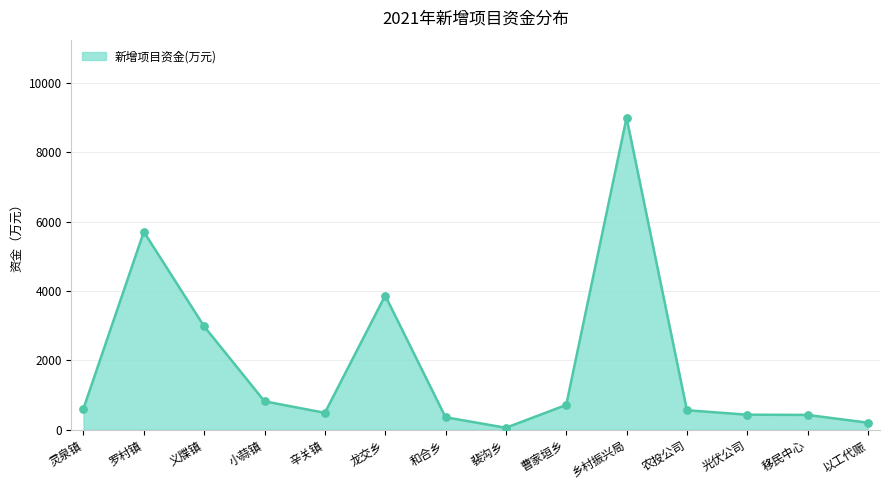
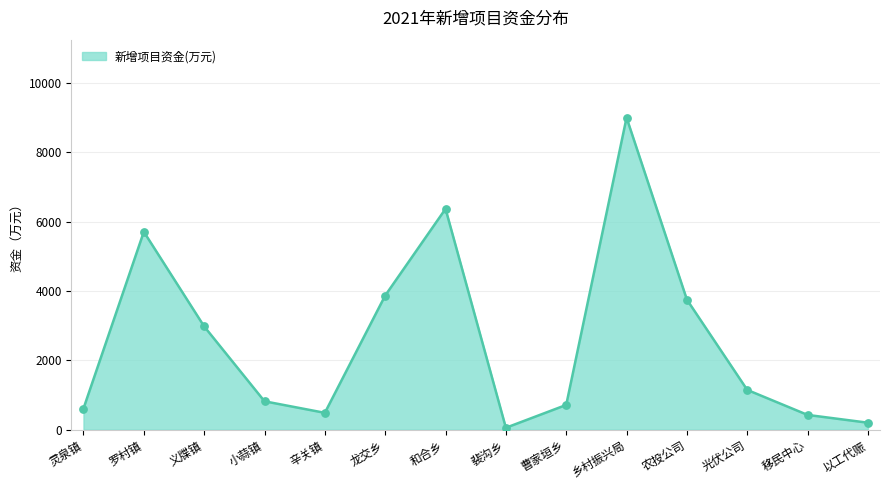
和合乡: 400 -> 6400
农投公司: 600 -> 3800
光伏公司: 400 -> 1100
